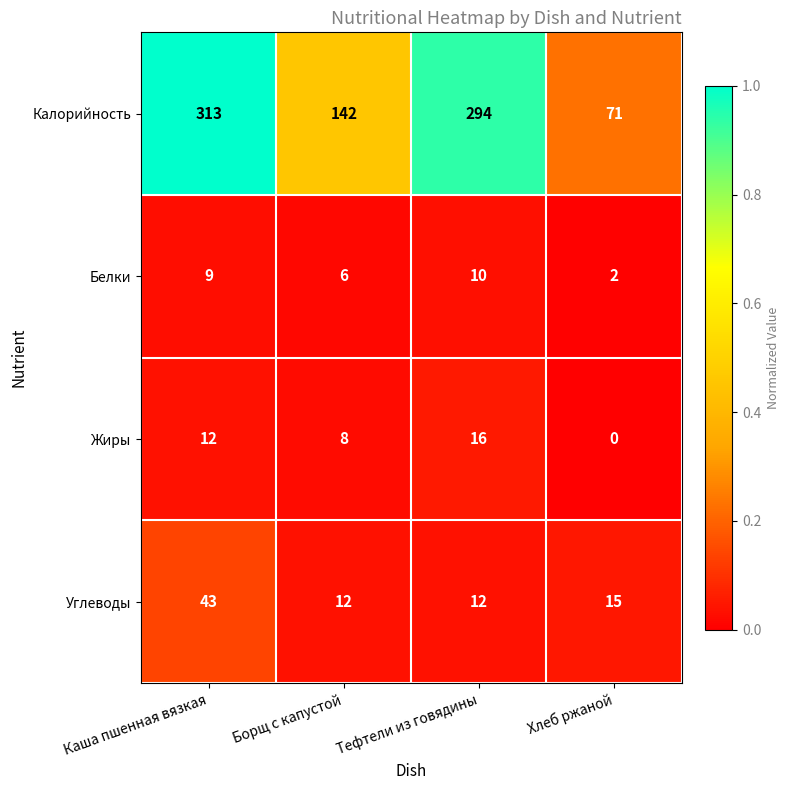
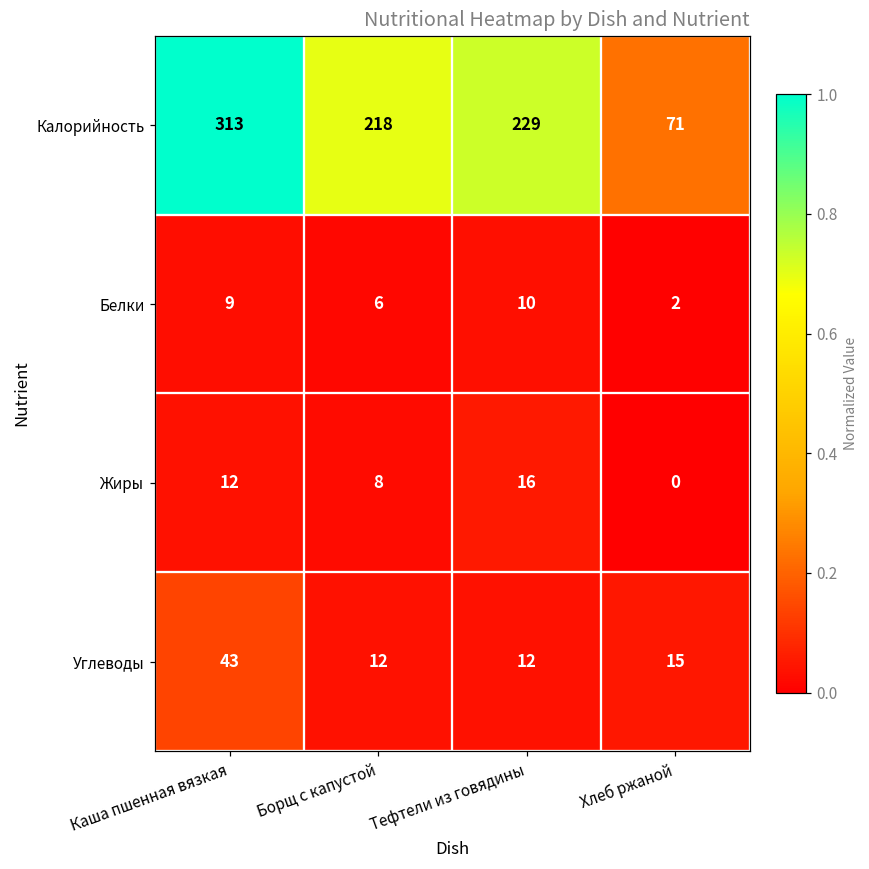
Калорийность, Борщ с капустой: 142 -> 218
Калорийность, Тефтели из говядины: 294 -> 229
